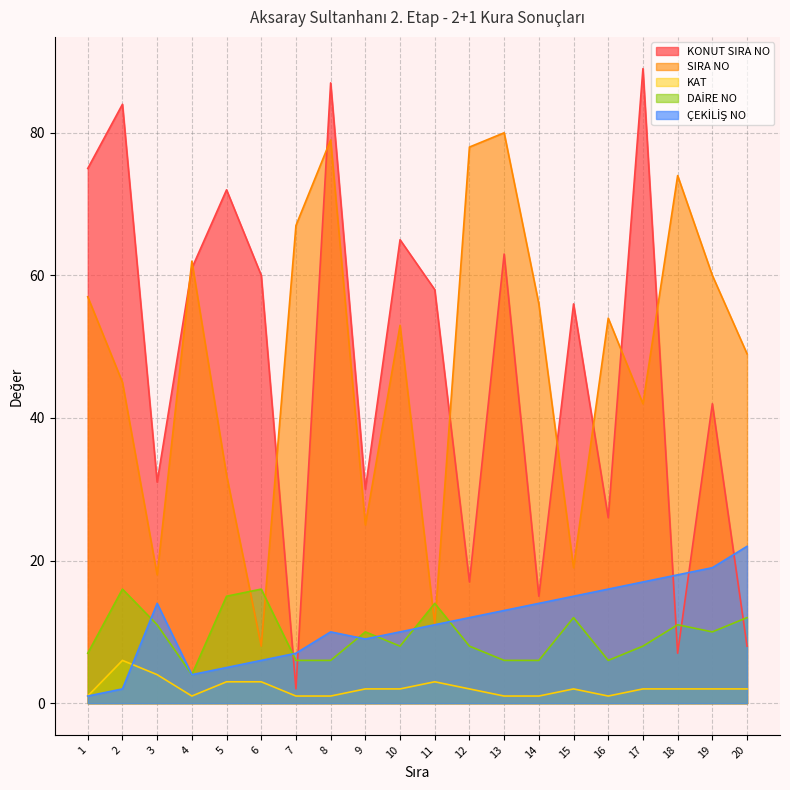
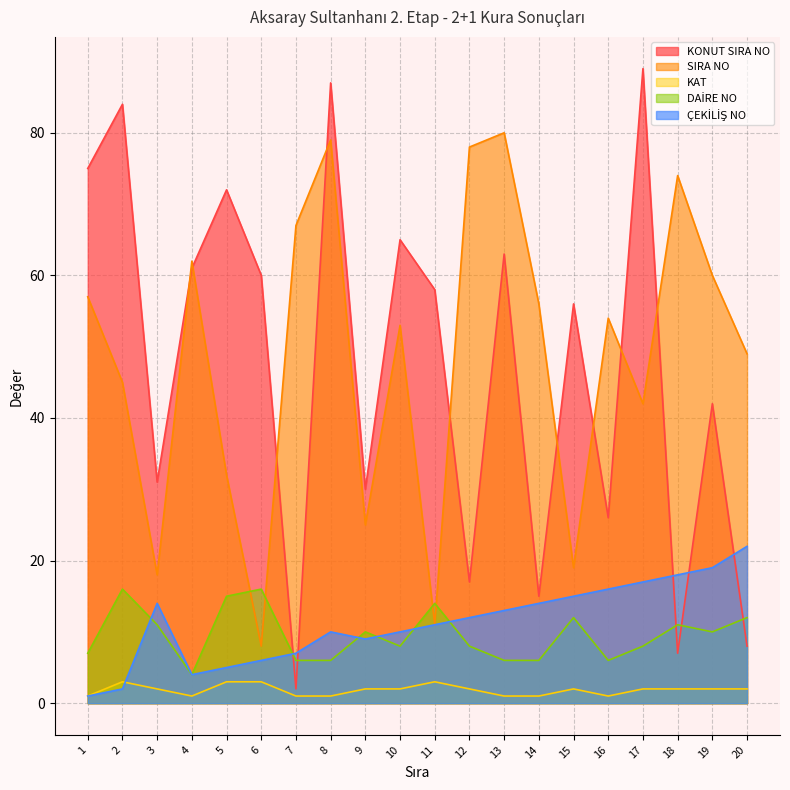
KAT, 2: 6 -> 3
KAT, 3: 4 -> 2
